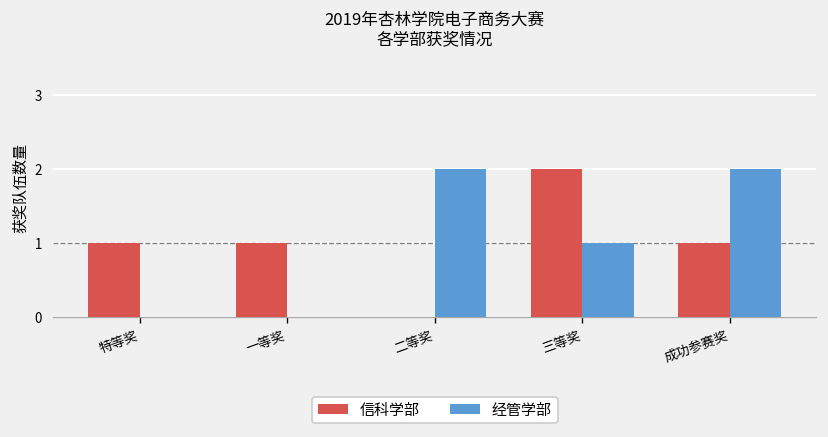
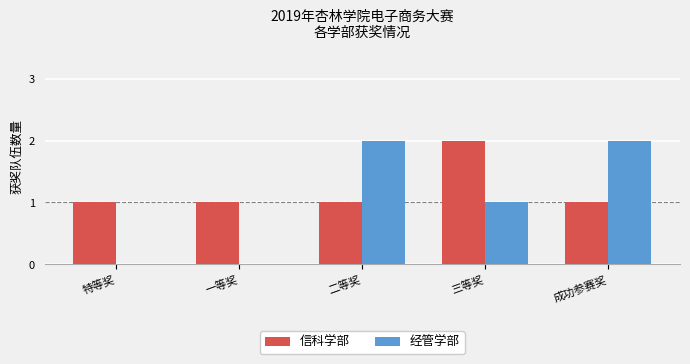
信科学部, 二等奖: 0 -> 1
